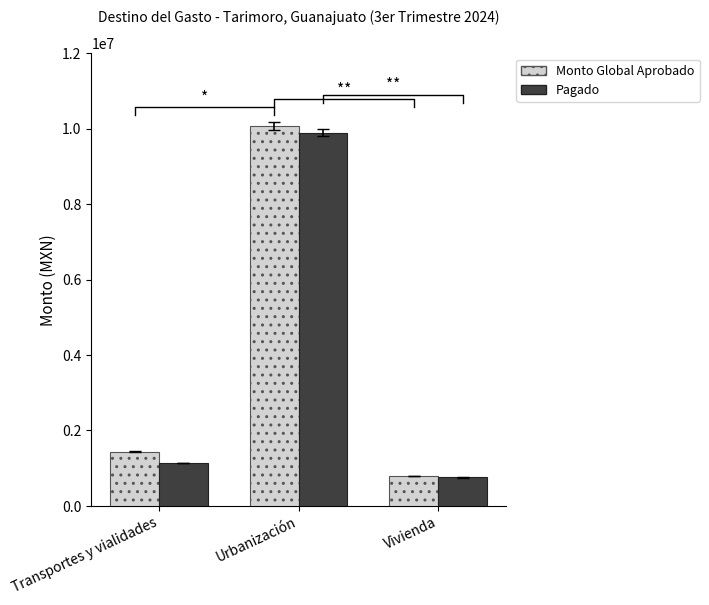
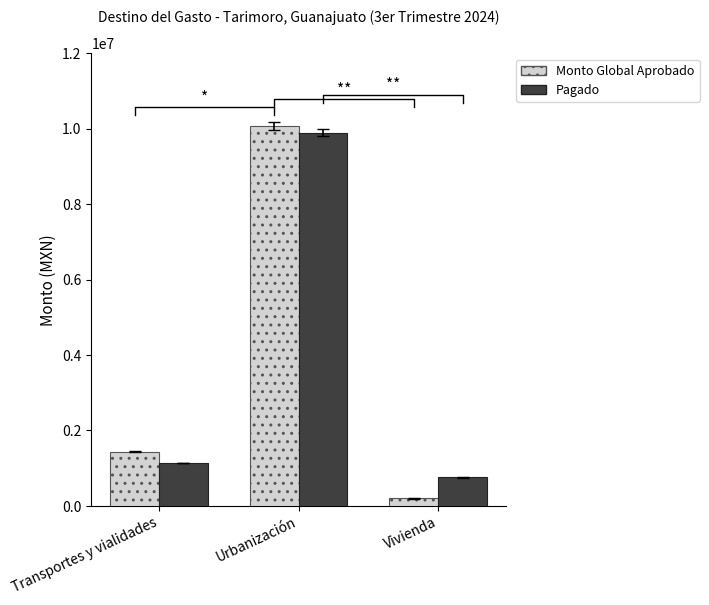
Monto Global Aprobado, Vivienda: 800000 -> 200000
